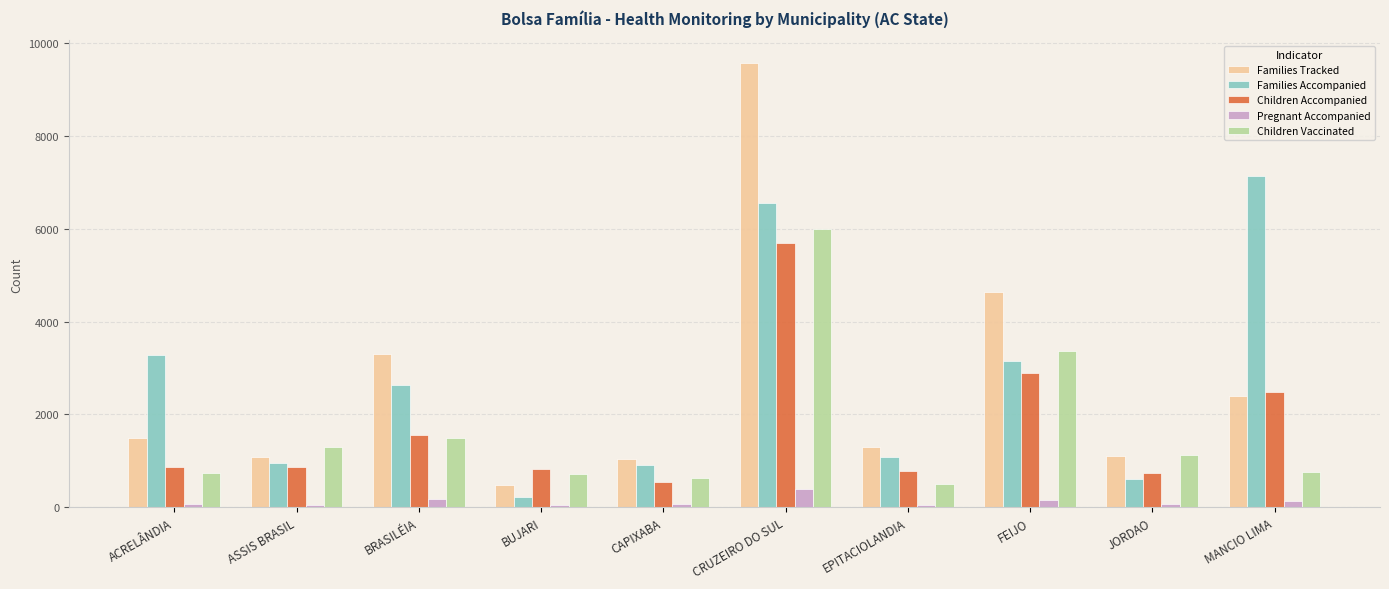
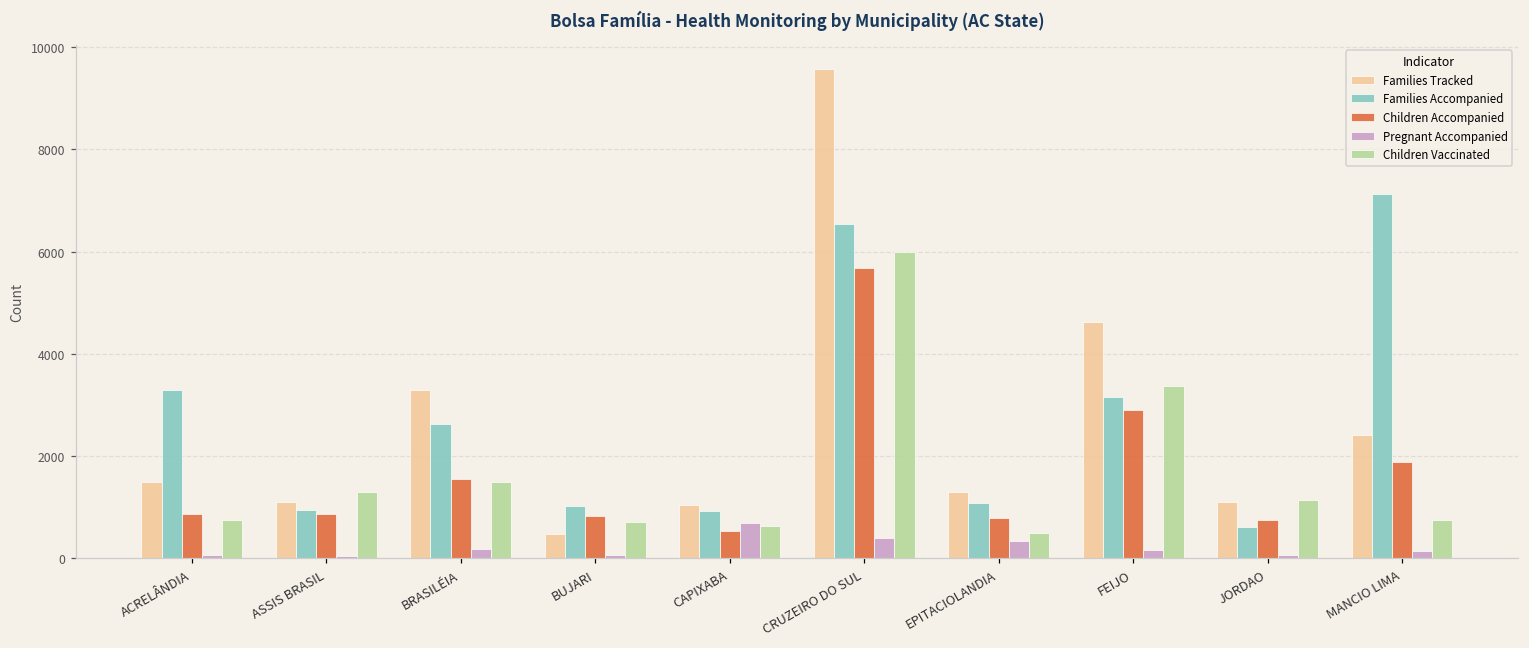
Families Accompanied, BUJARI: 200 -> 1000
Pregnant Accompanied, CAPIXABA: 100 -> 700
Pregnant Accompanied, EPITACIOLANDIA: 100 -> 300
Children Accompanied, MANCIO LIMA: 2500 -> 1900
